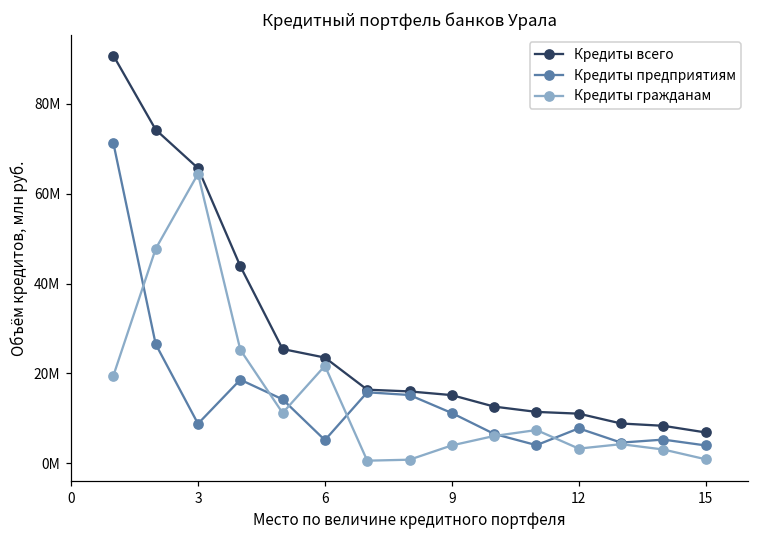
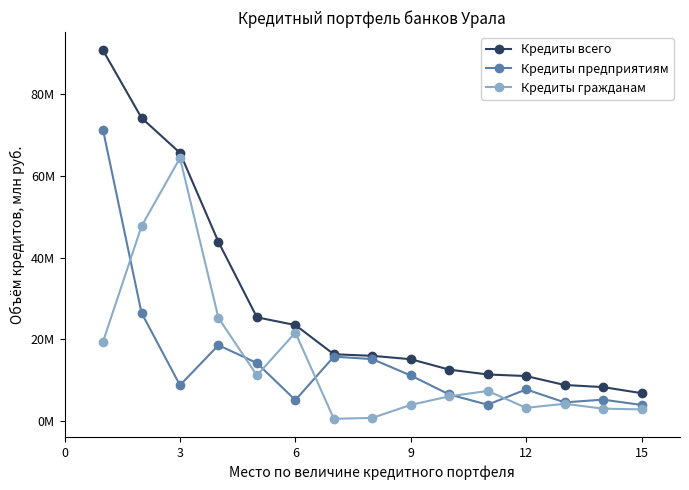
Кредиты гражданам, 15: 1000000 -> 3000000
